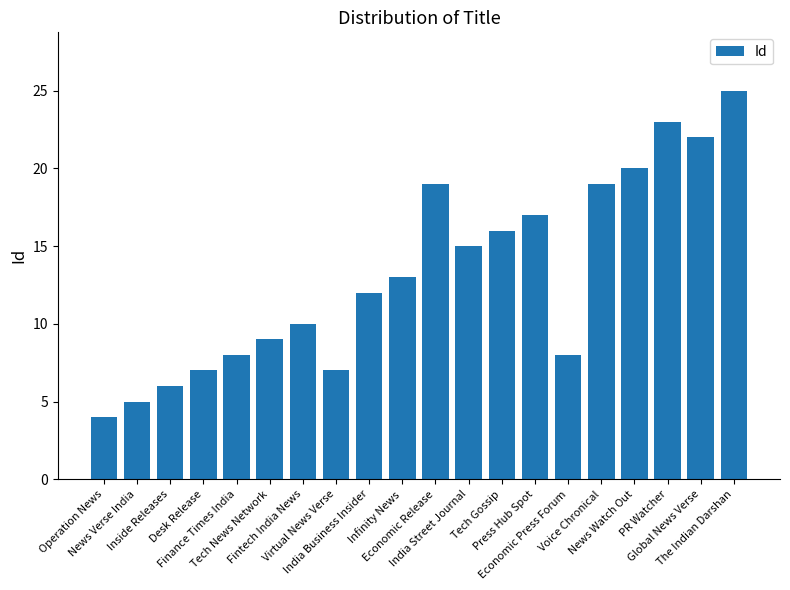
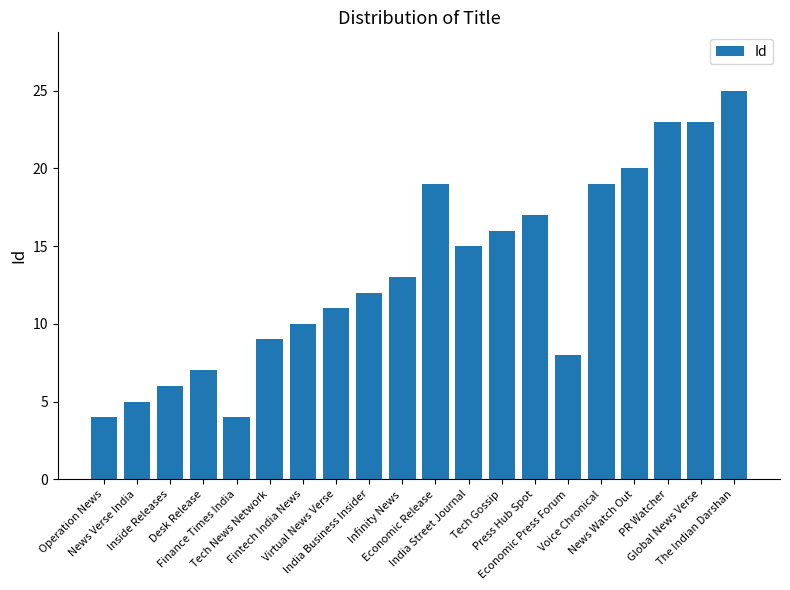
Finance Times India: 8 -> 4
Virtual News Verse: 7 -> 11
Global News Verse: 22 -> 23
